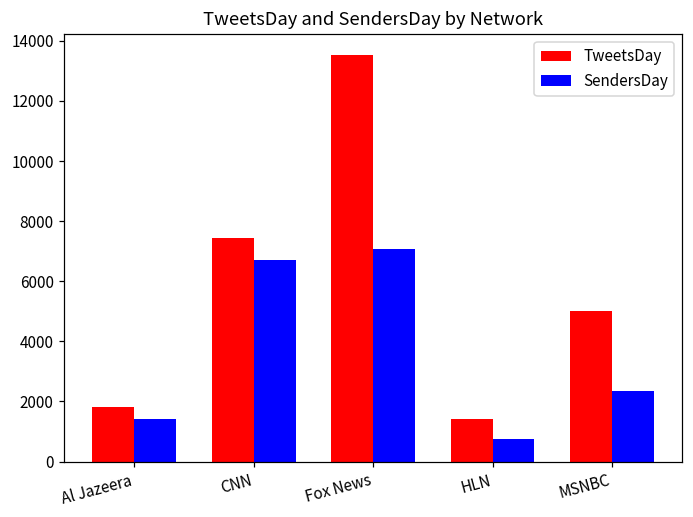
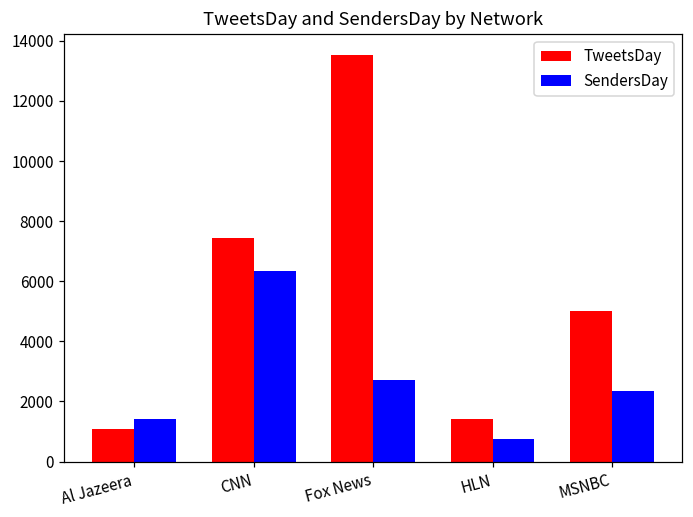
TweetsDay, Al Jazeera: 1800 -> 1100
SendersDay, CNN: 6700 -> 6400
SendersDay, Fox News: 7100 -> 2700
